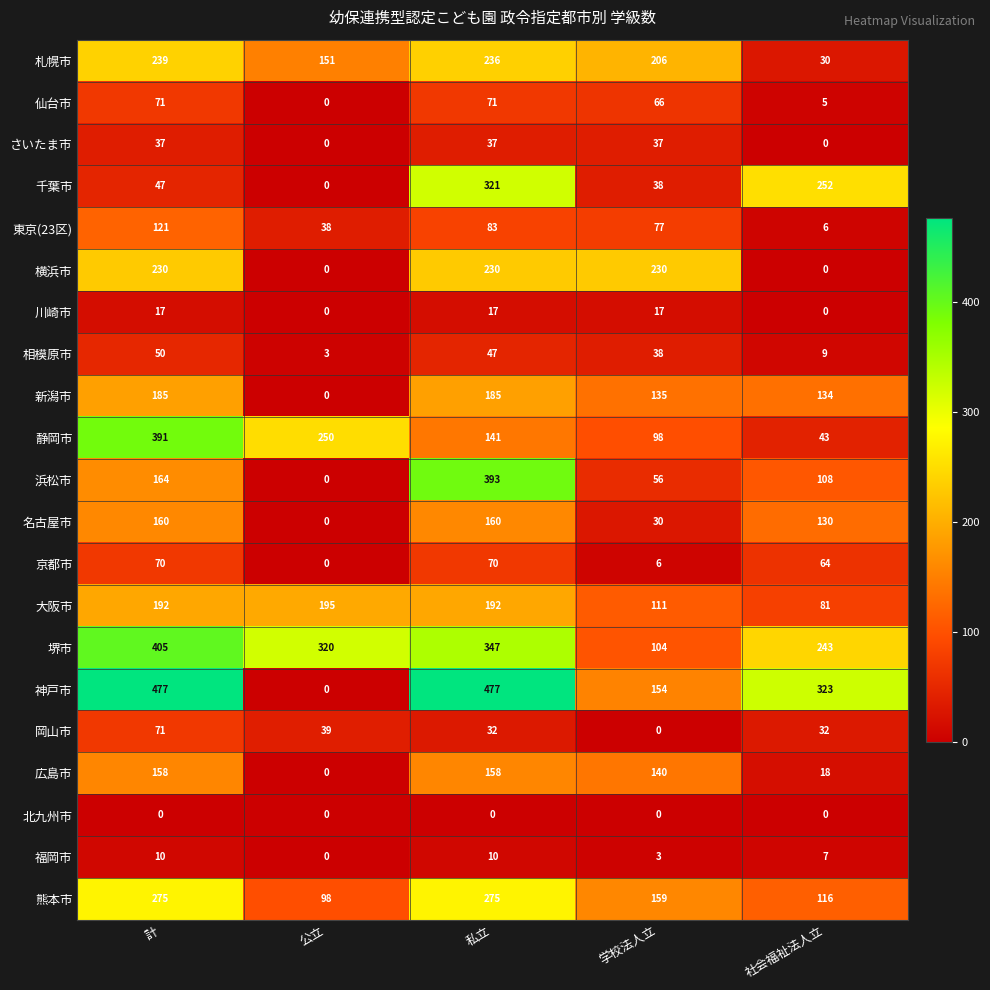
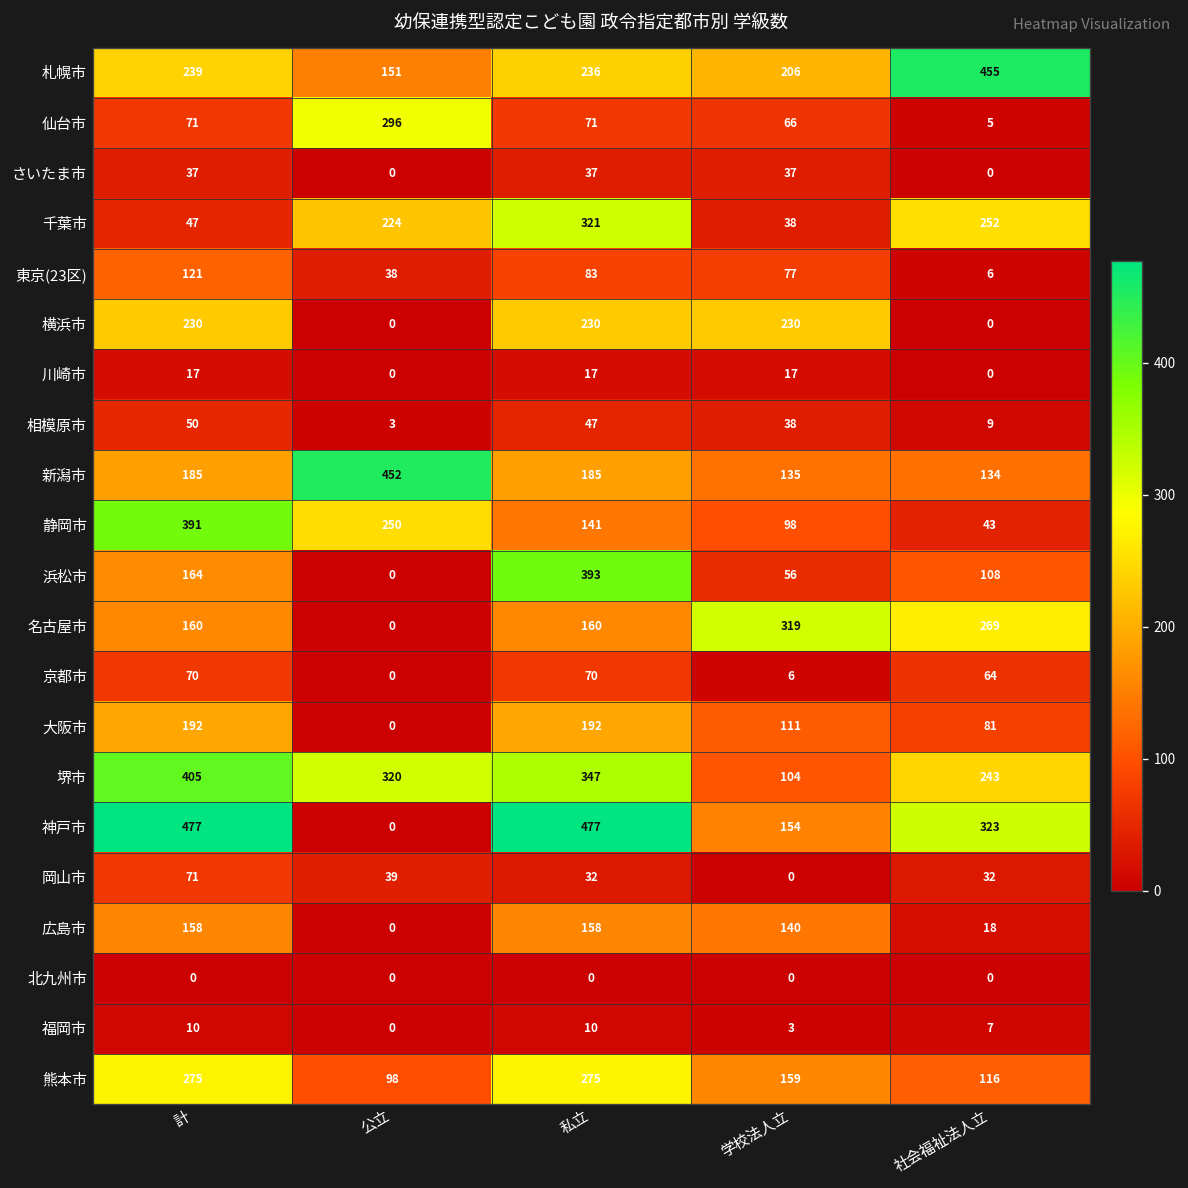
札幌市, 社会福祉法人立: 30 -> 455
仙台市, 公立: 0 -> 296
千葉市, 公立: 0 -> 224
新潟市, 公立: 0 -> 452
名古屋市, 学校法人立: 30 -> 319
名古屋市, 社会福祉法人立: 130 -> 269
大阪市, 公立: 195 -> 0
